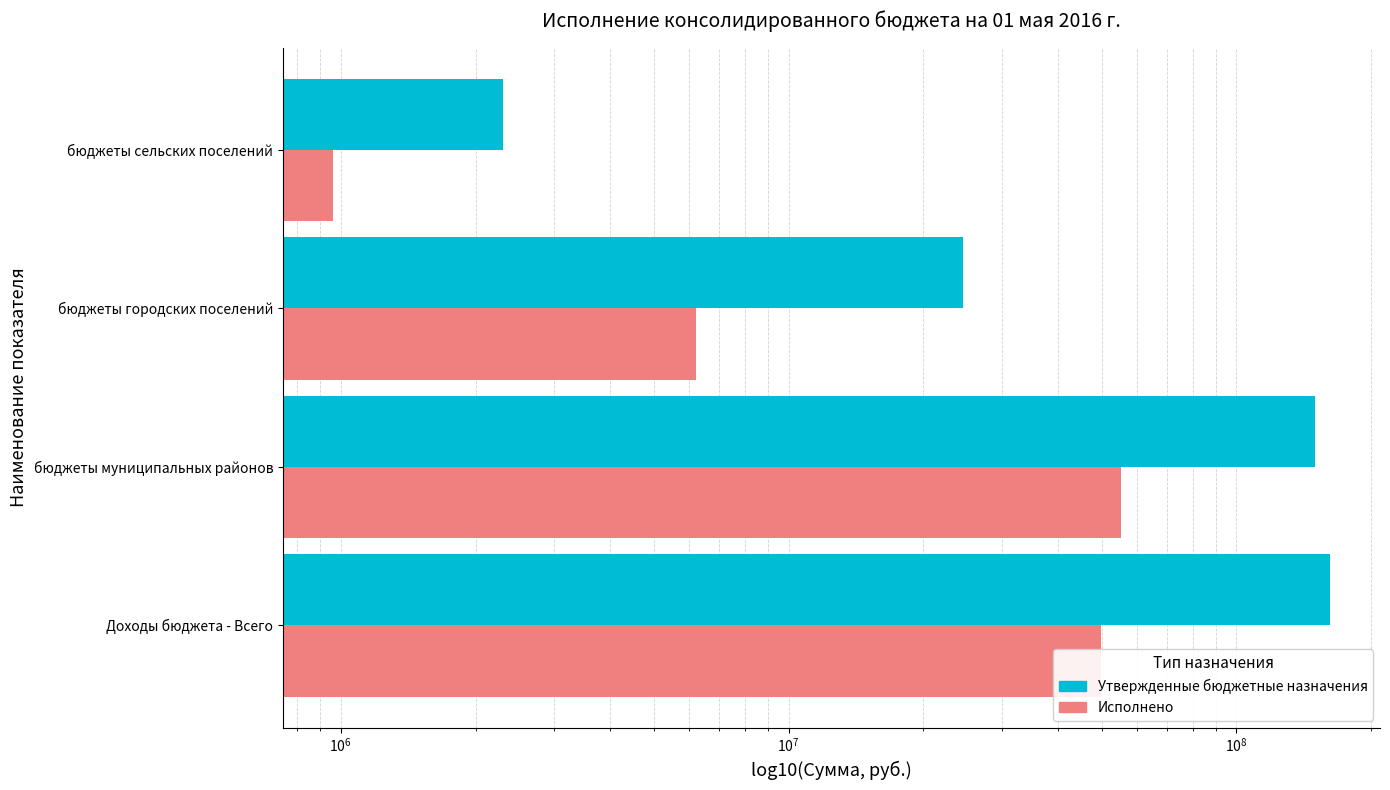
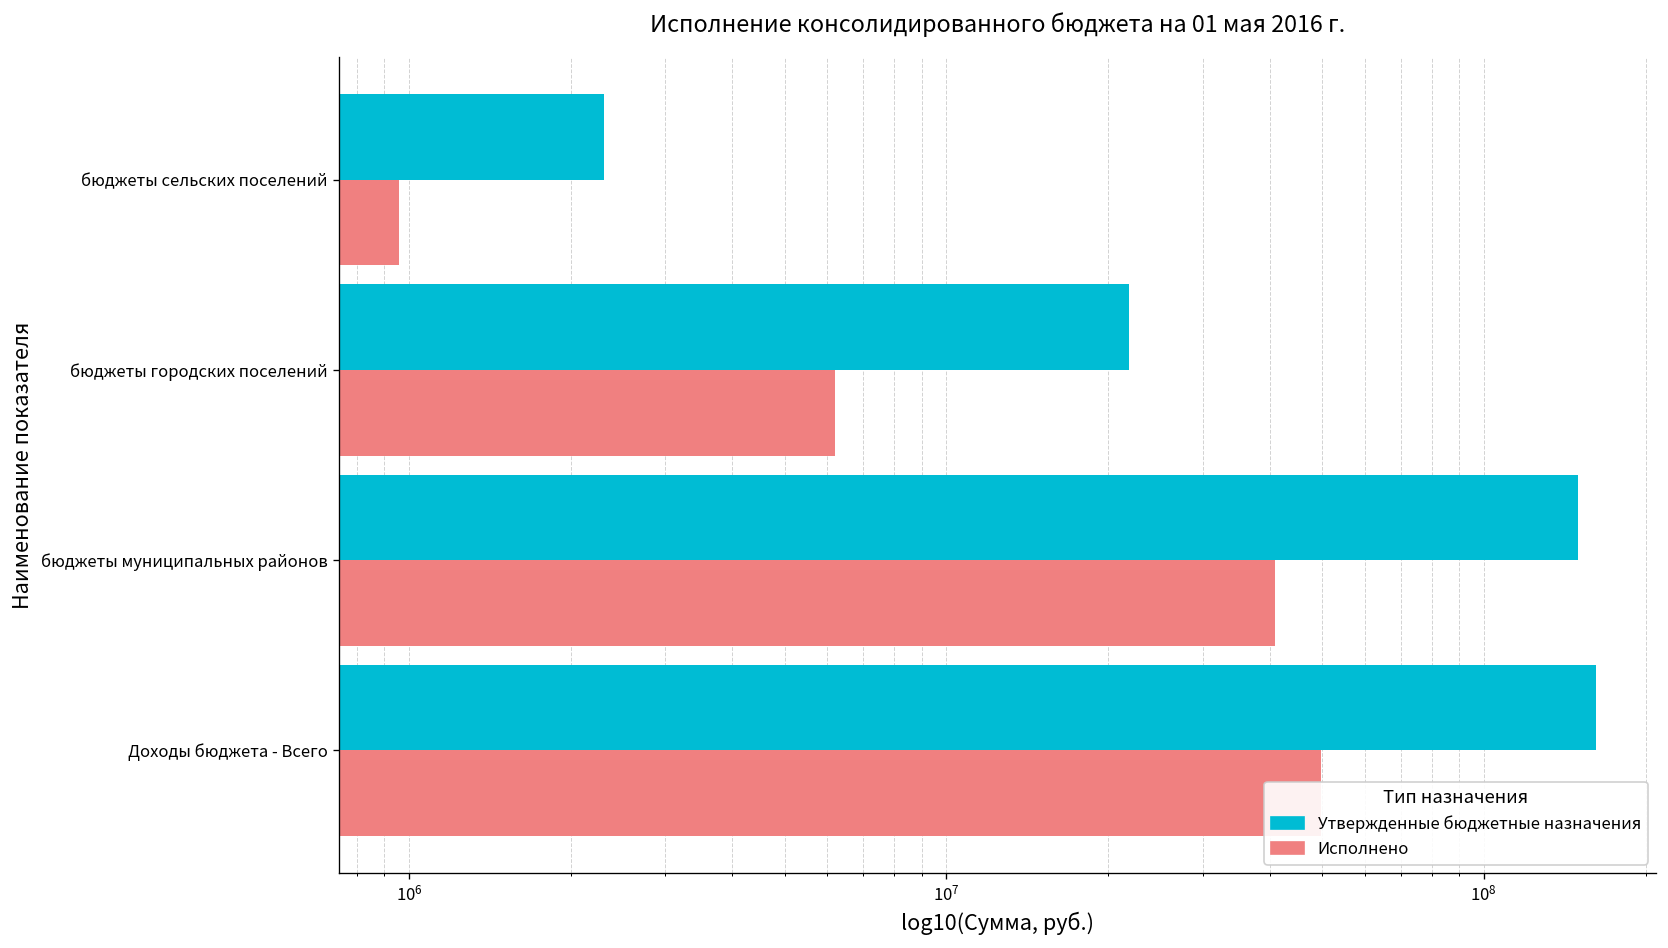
Утвержденные бюджетные назначения, бюджеты городских поселений: 25000000 -> 22000000
Исполнено, бюджеты муниципальных районов: 55000000 -> 41000000
